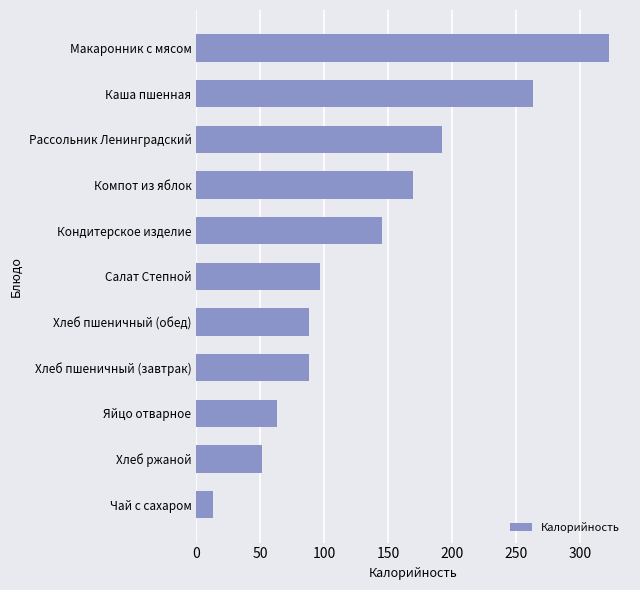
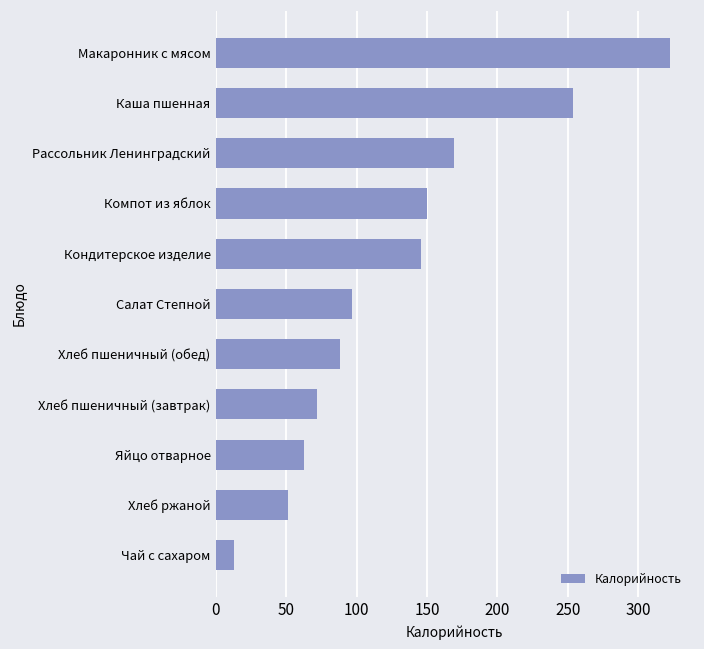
Каша пшенная: 263 -> 254
Рассольник Ленинградский: 192 -> 169
Компот из яблок: 169 -> 150
Хлеб пшеничный (завтрак): 88 -> 72
